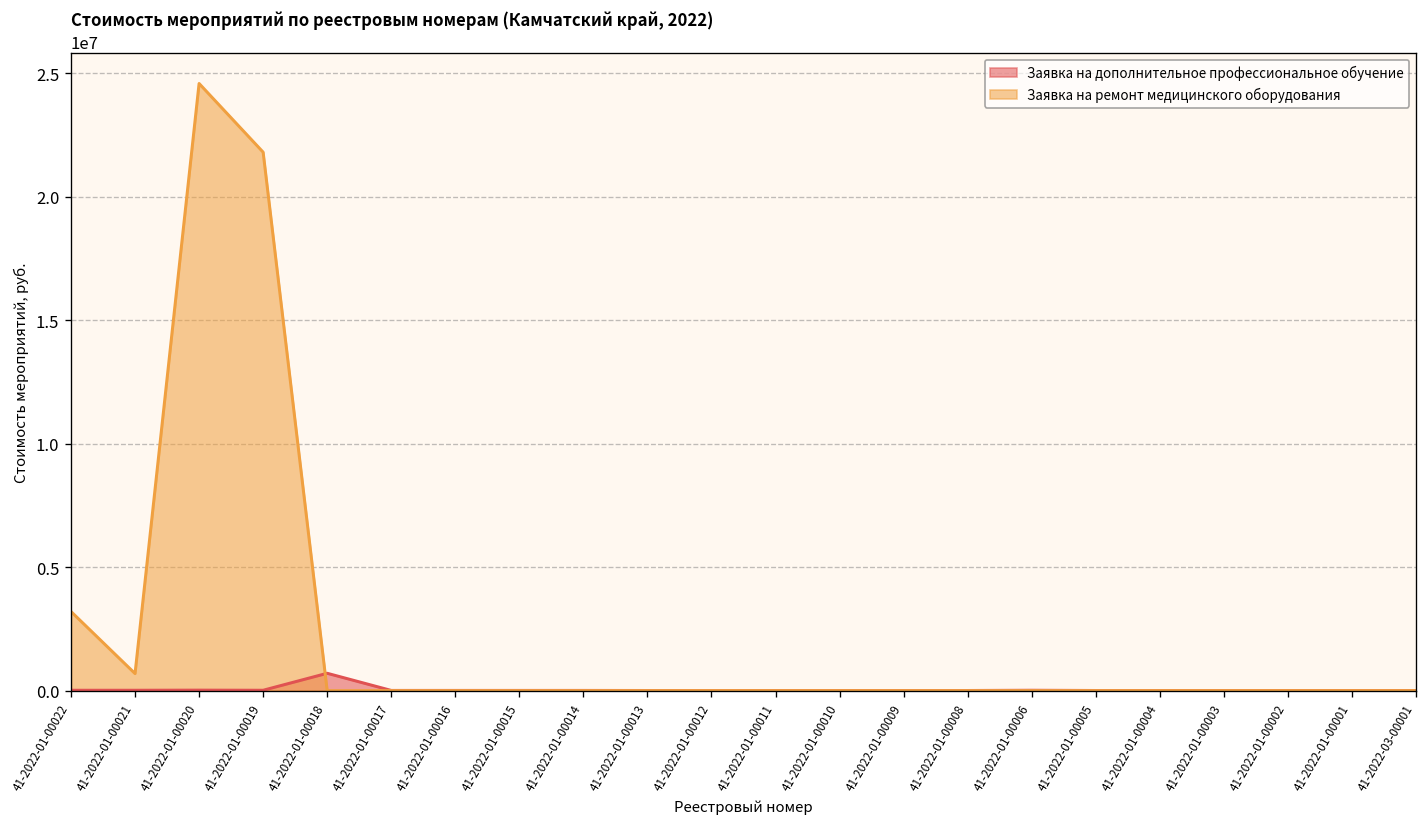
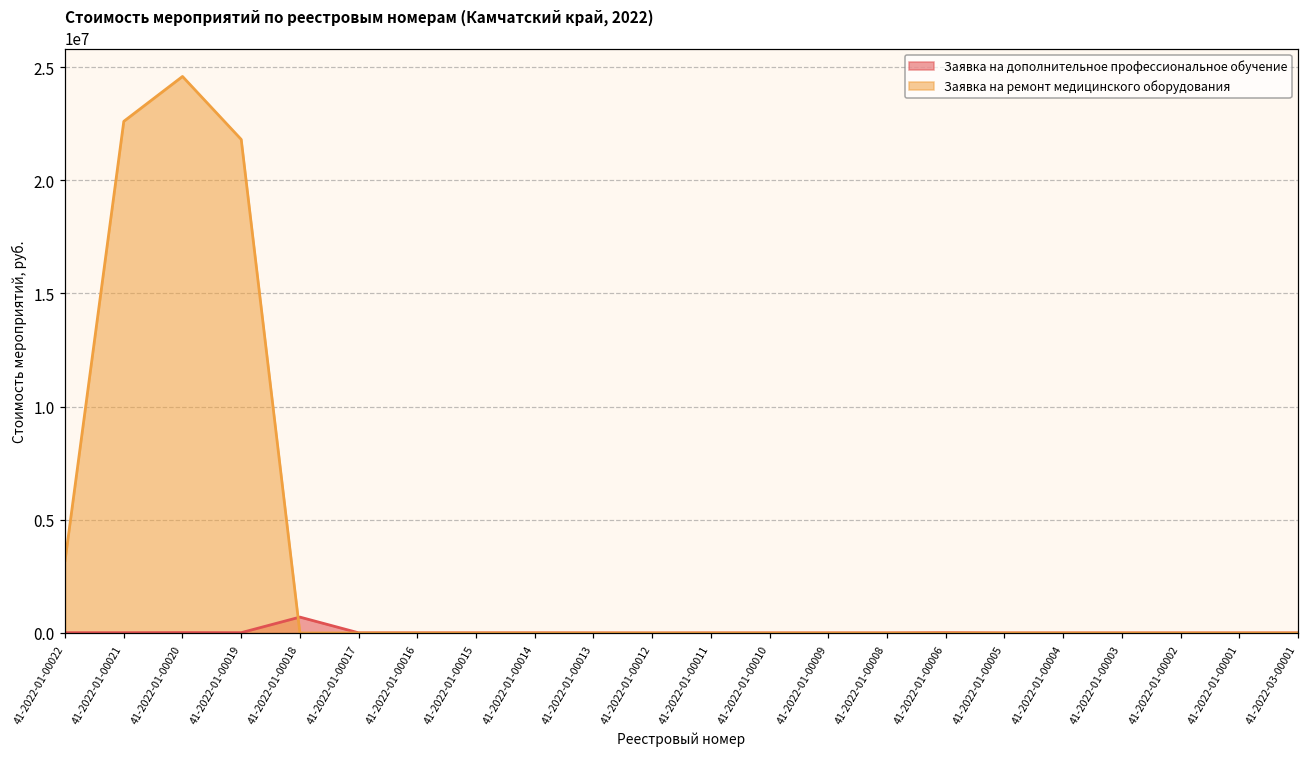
Заявка на ремонт медицинского оборудования, 41-2022-01-00021: 700000 -> 22600000
